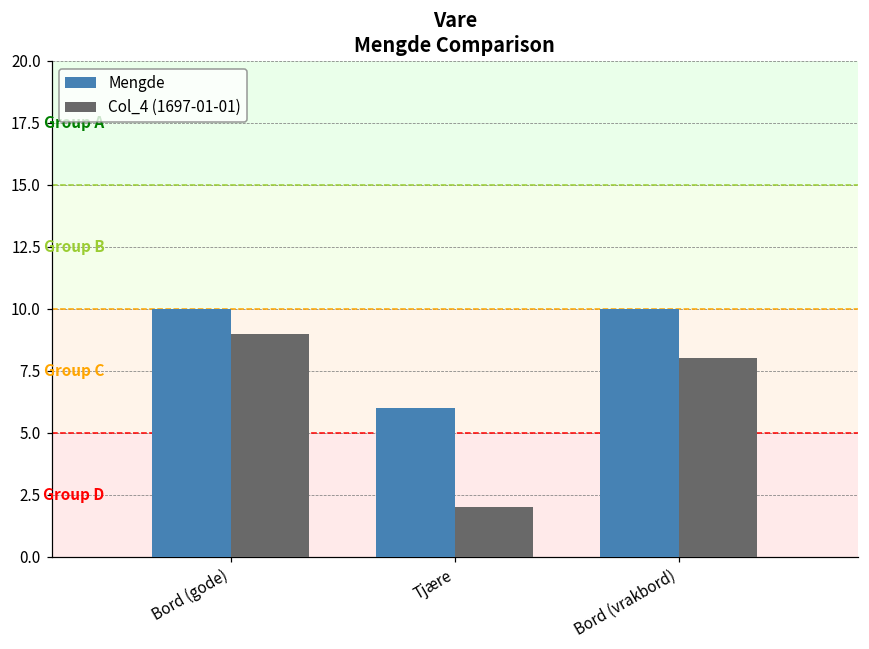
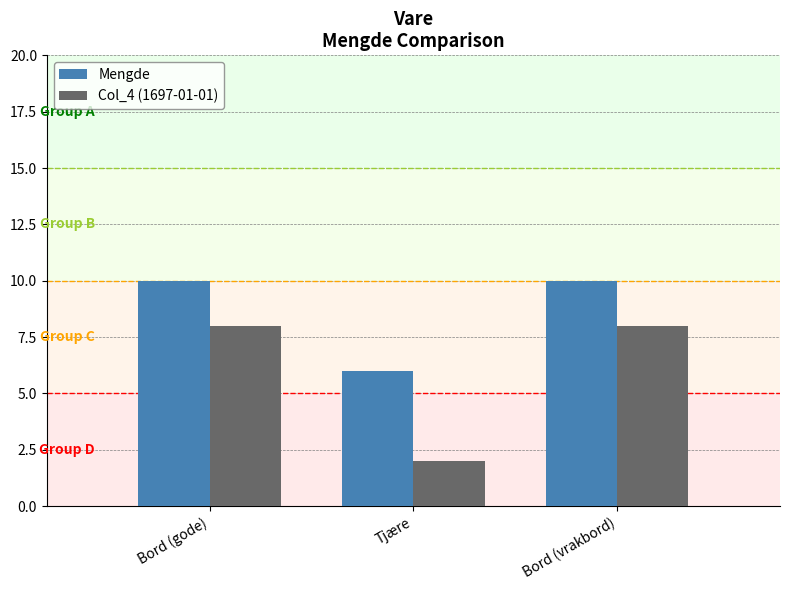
Col_4 (1697-01-01), Bord (gode): 9 -> 8
